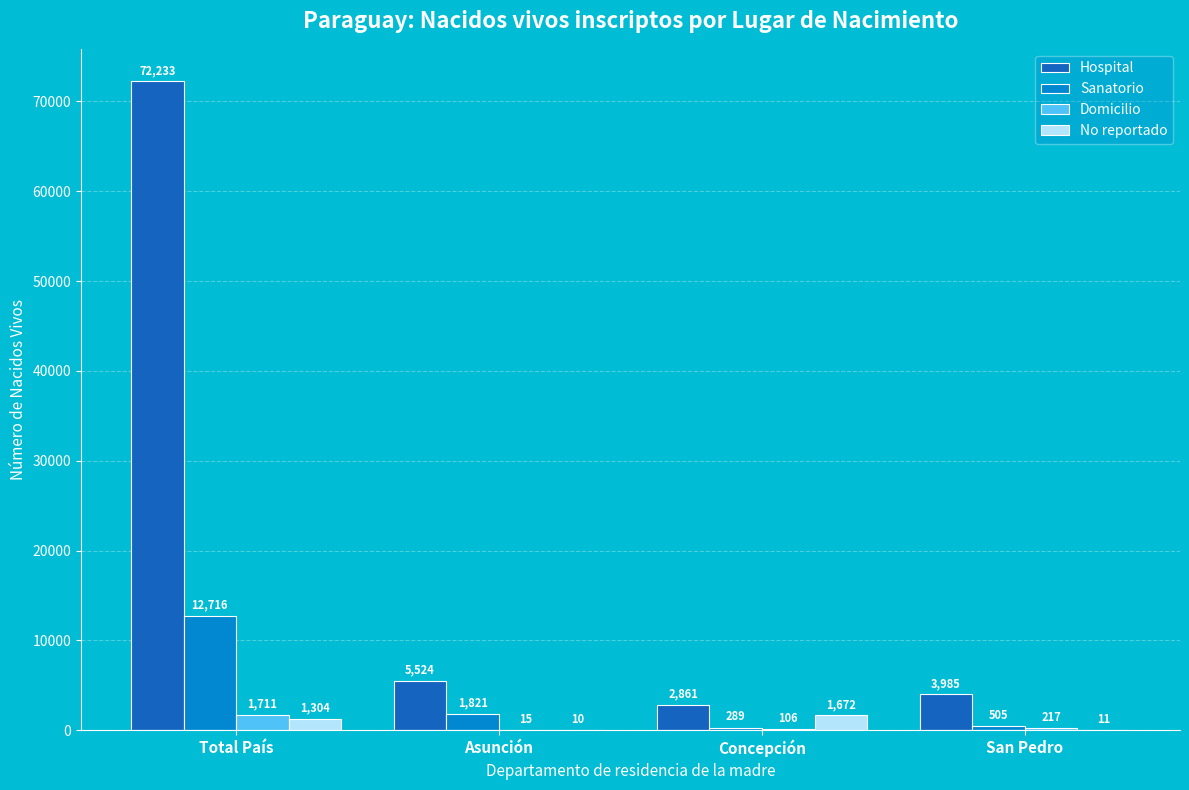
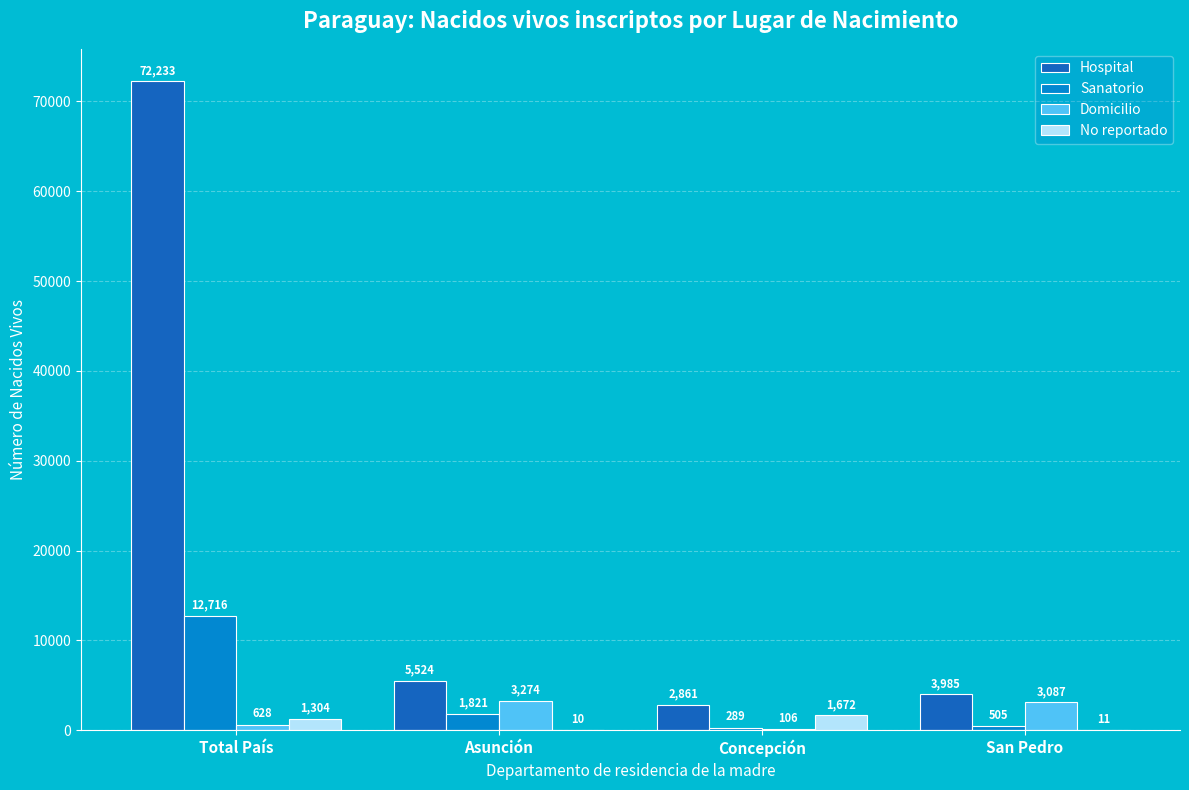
Domicilio, Total País: 1,711 -> 628
Domicilio, Asunción: 15 -> 3,274
Domicilio, San Pedro: 217 -> 3,087
